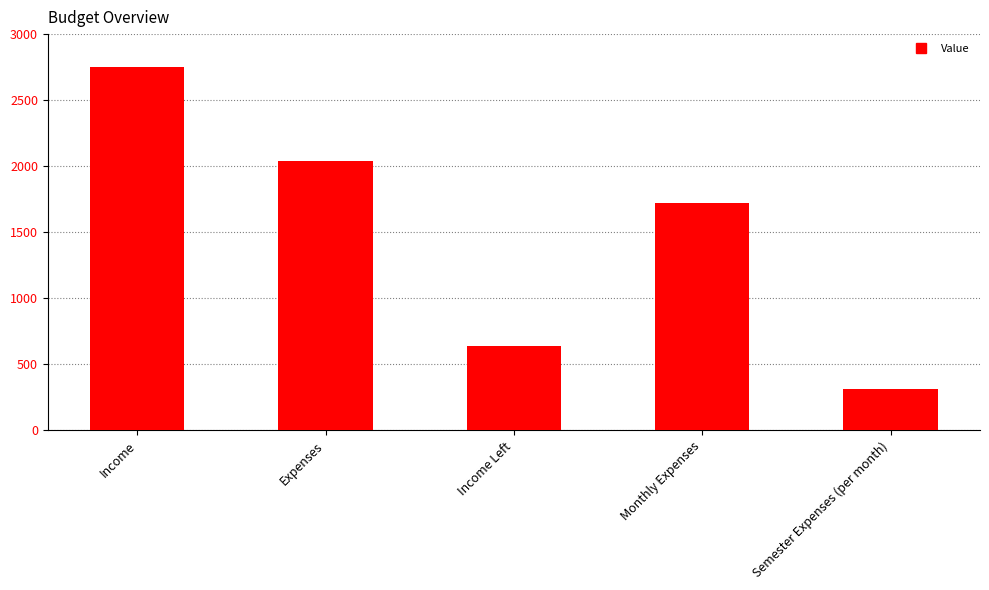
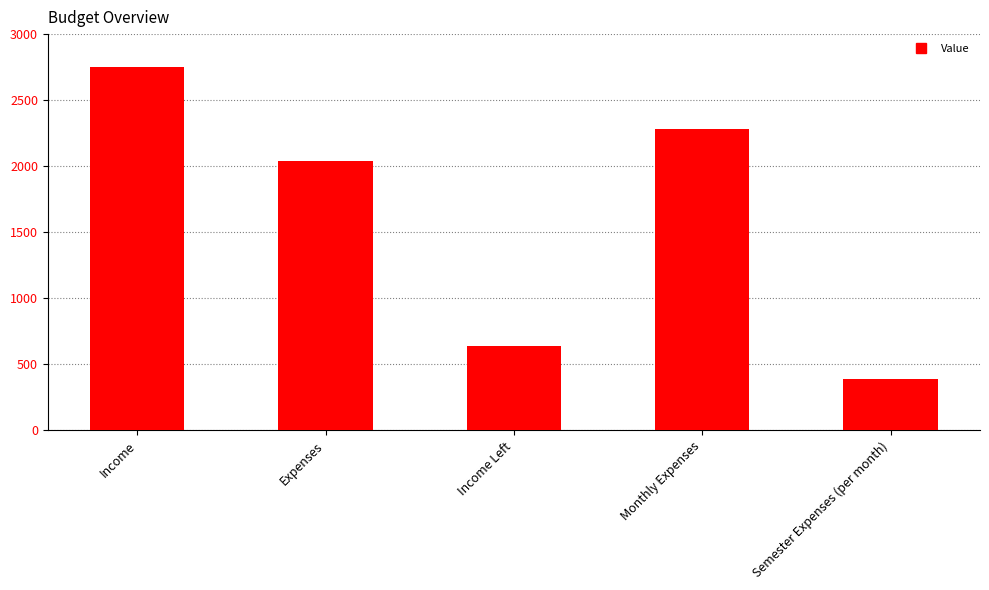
Monthly Expenses: 1730 -> 2280
Semester Expenses (per month): 310 -> 390
